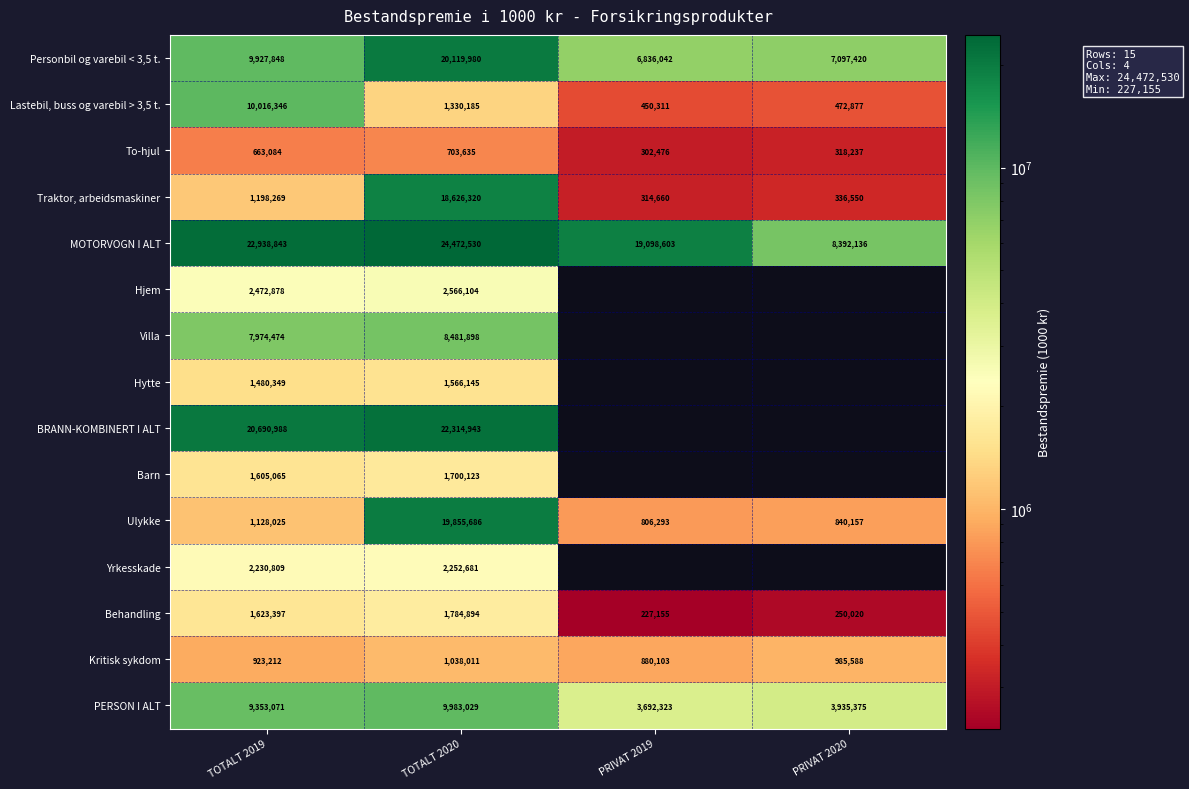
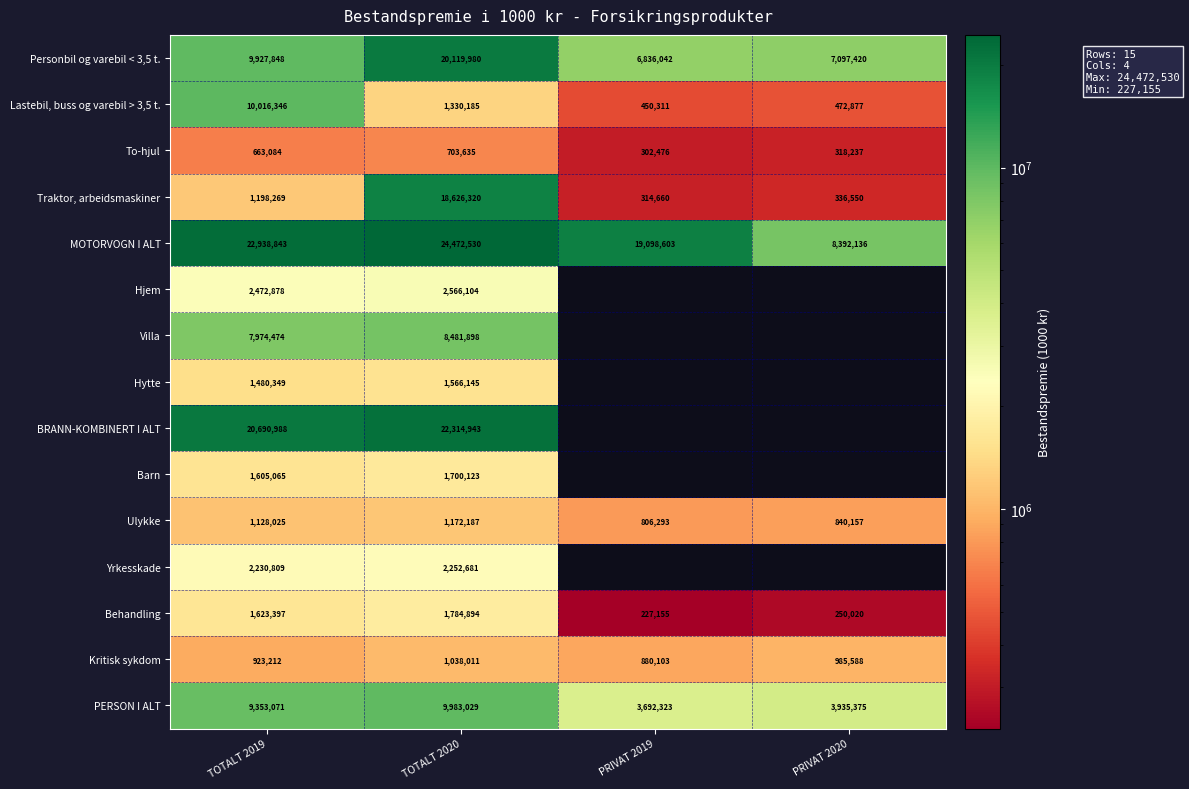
Ulykke, TOTALT 2020: 19,855,686 -> 1,172,187
